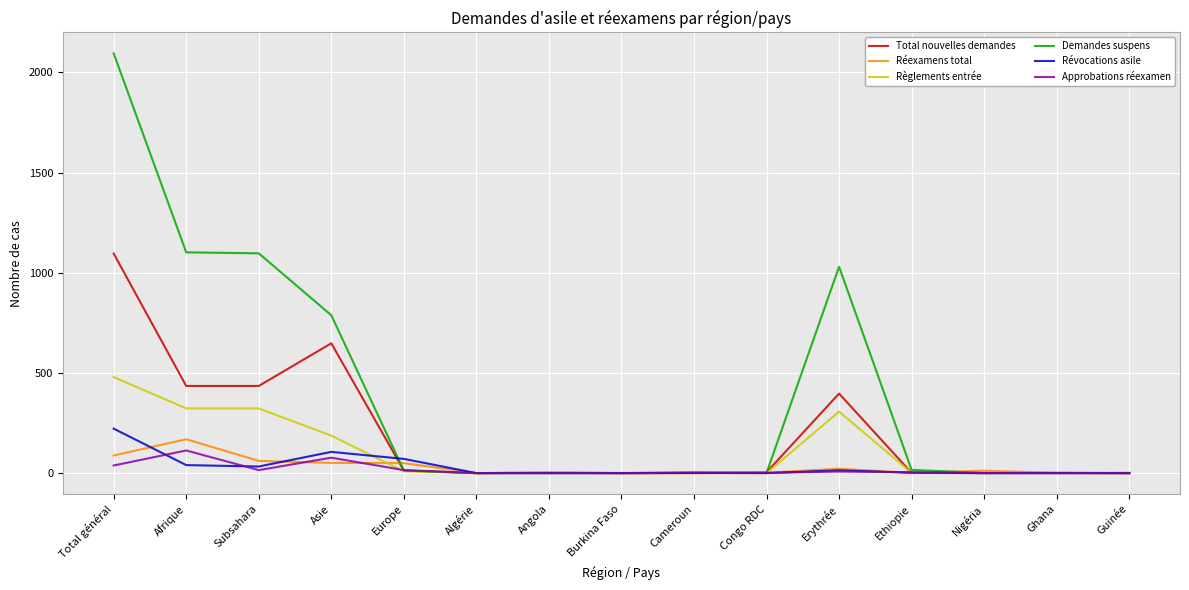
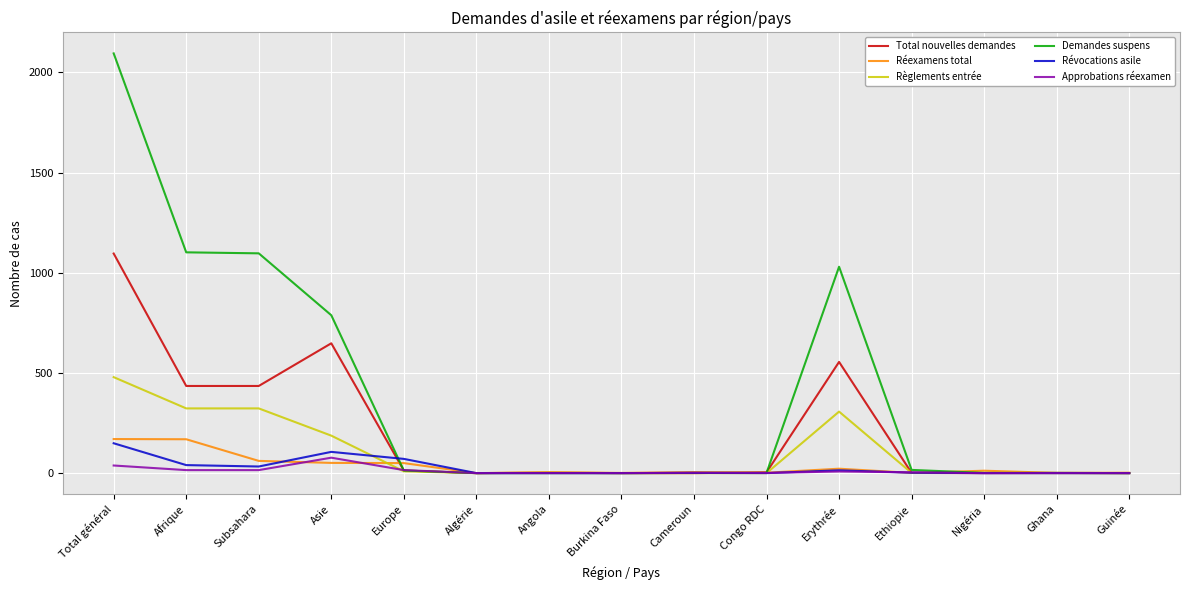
Réexamens total, Total général: 90 -> 170
Révocations asile, Total général: 220 -> 150
Approbations réexamen, Afrique: 110 -> 20
Total nouvelles demandes, Erythrée: 400 -> 560
